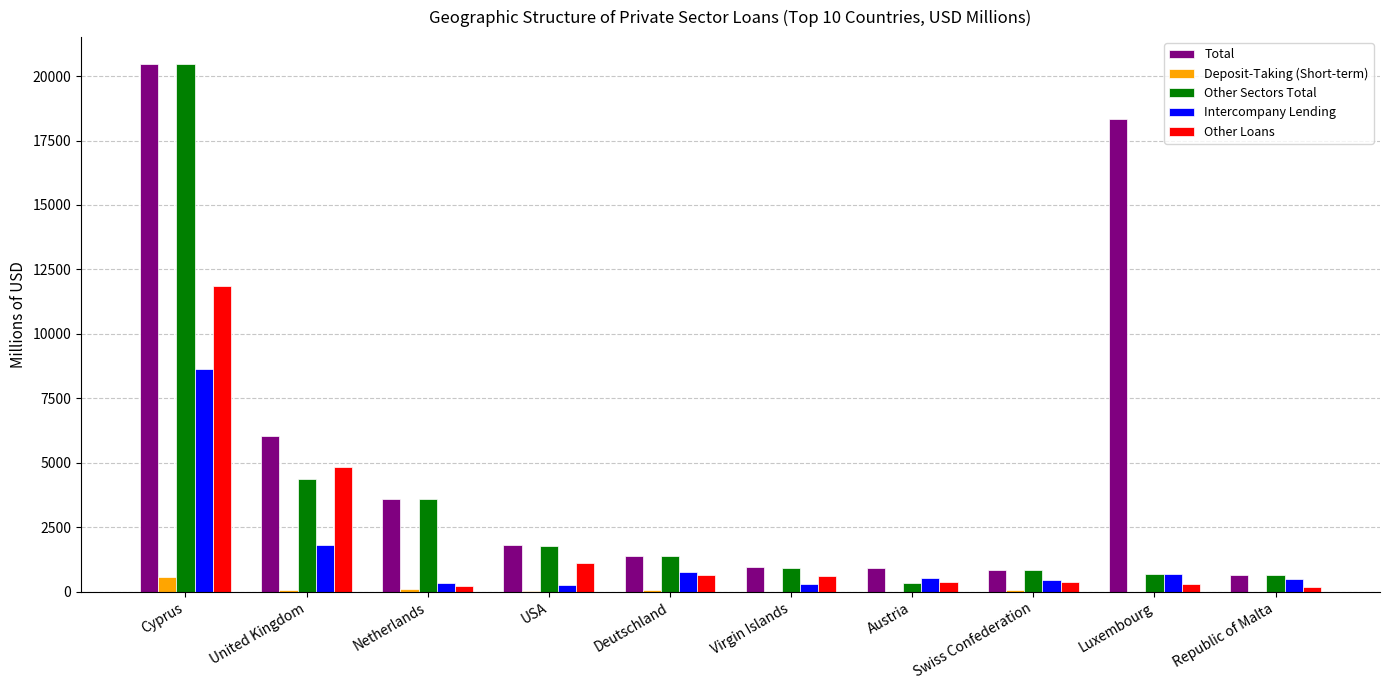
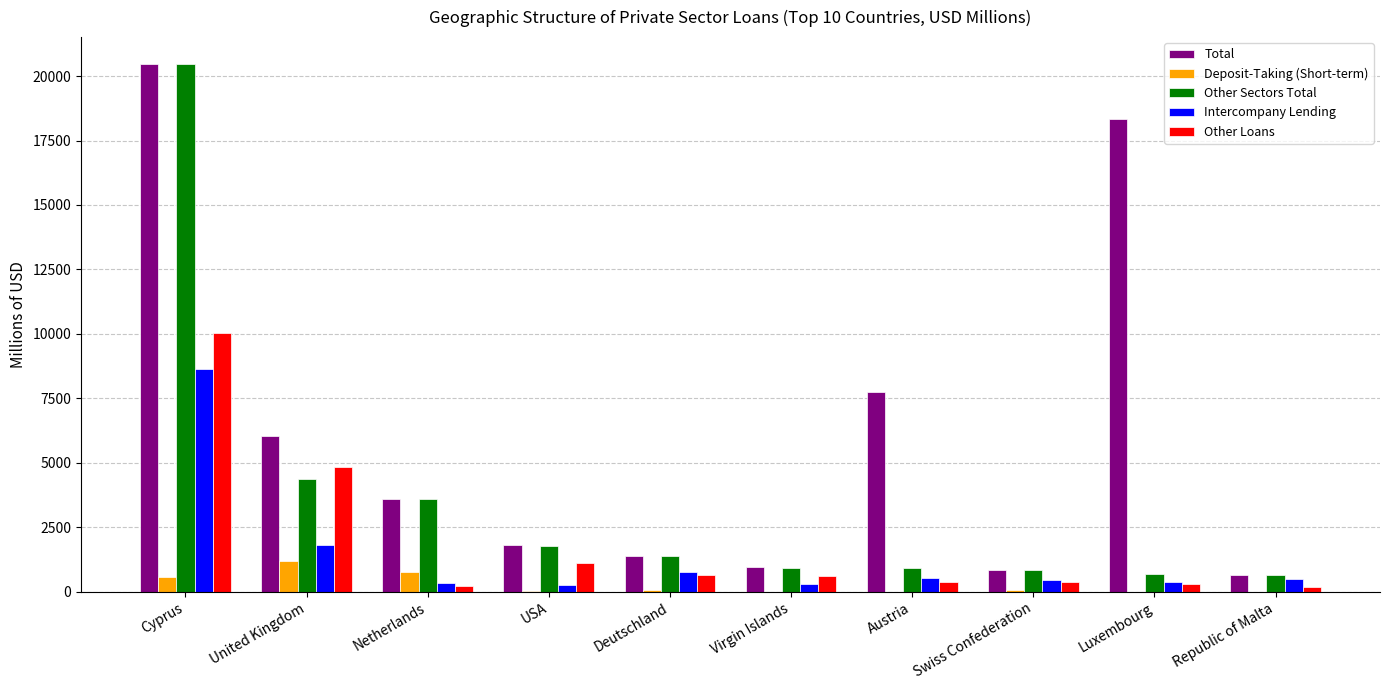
Other Loans, Cyprus: 11800 -> 10000
Deposit-Taking (Short-term), United Kingdom: 100 -> 1200
Deposit-Taking (Short-term), Netherlands: 100 -> 700
Total, Austria: 900 -> 7700
Other Sectors Total, Austria: 300 -> 900
Intercompany Lending, Luxembourg: 700 -> 400
